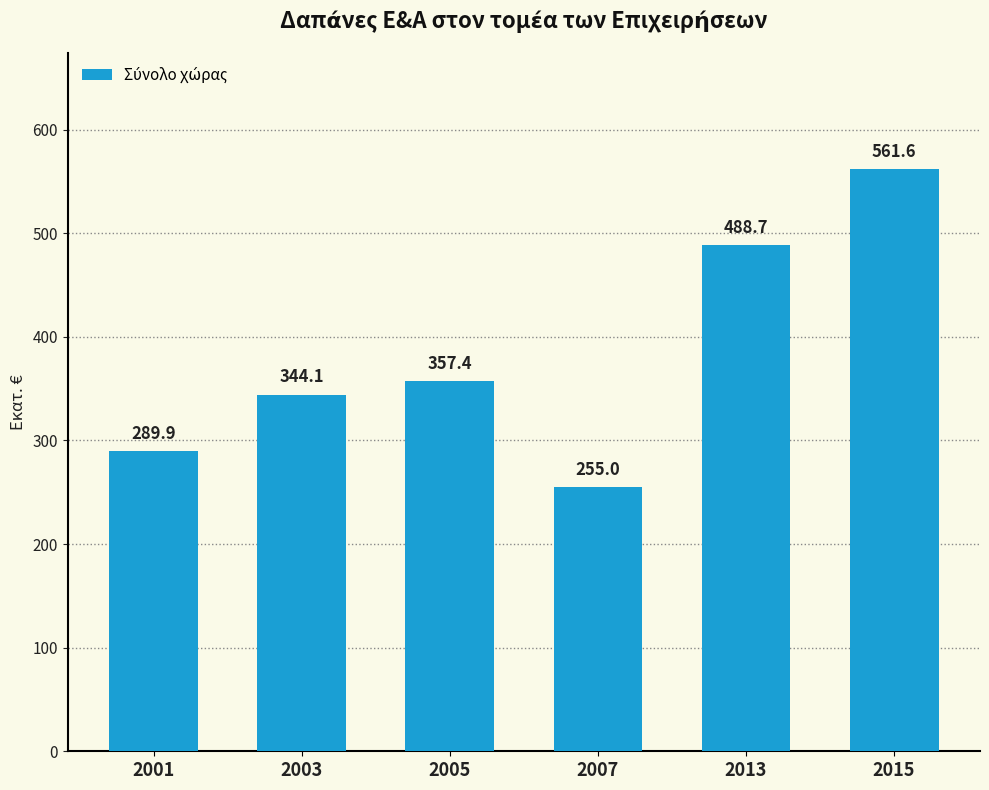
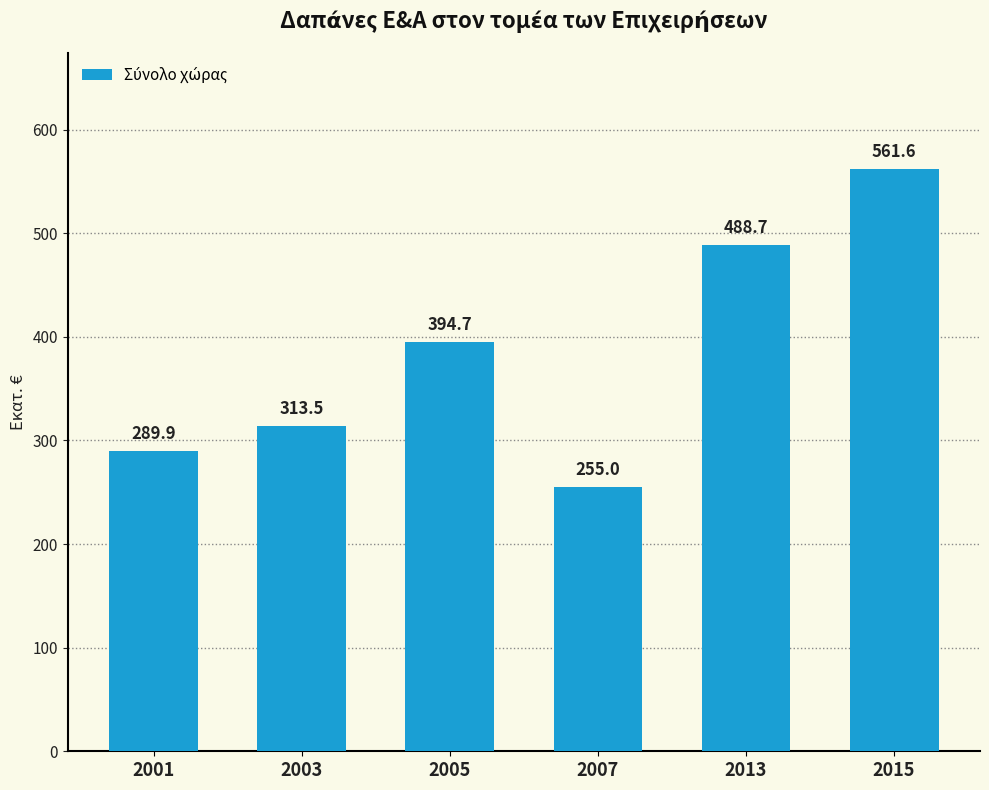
2003: 344.1 -> 313.5
2005: 357.4 -> 394.7
